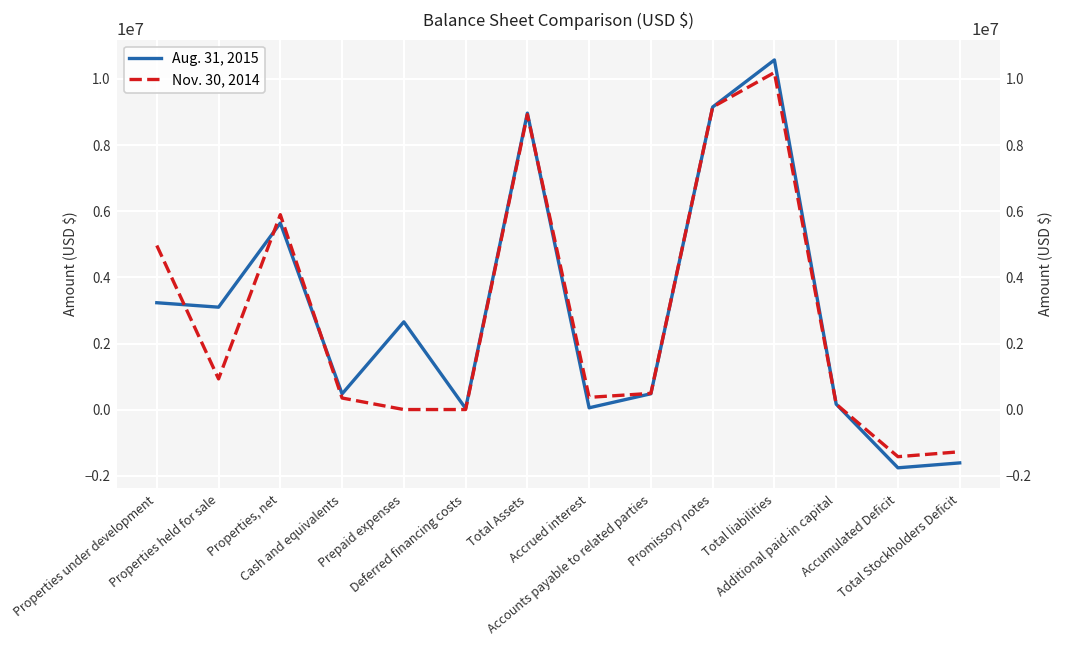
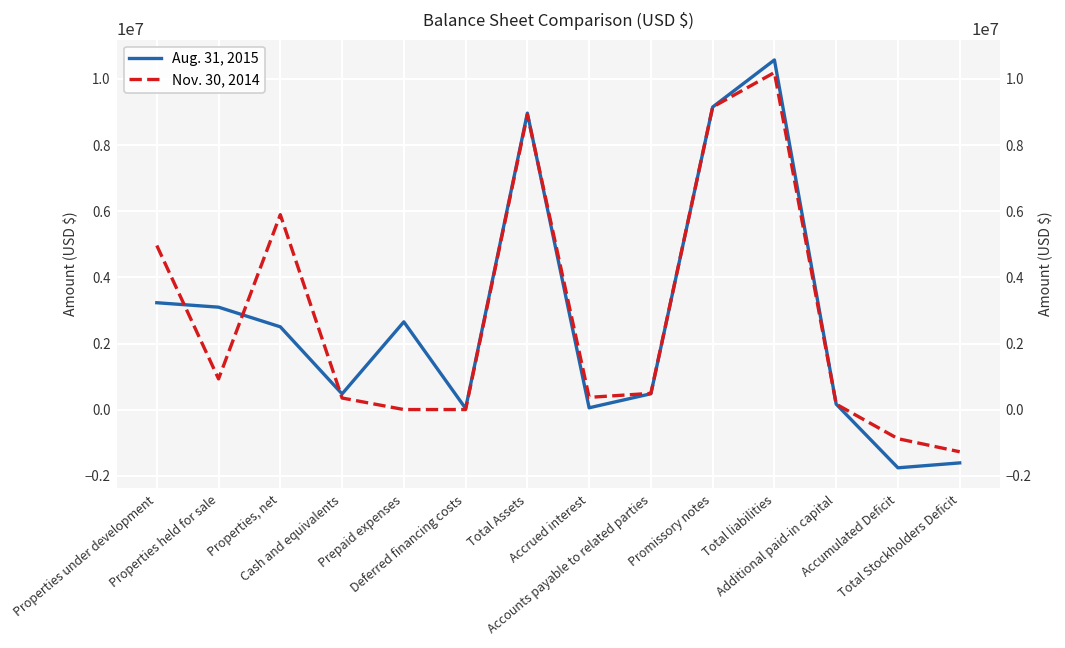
Aug. 31, 2015, Properties, net: 5600000 -> 2500000
Nov. 30, 2014, Accumulated Deficit: -1400000 -> -900000
